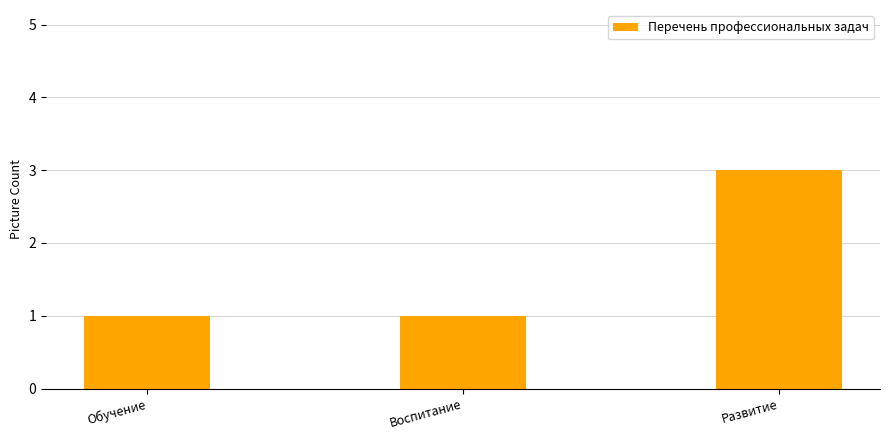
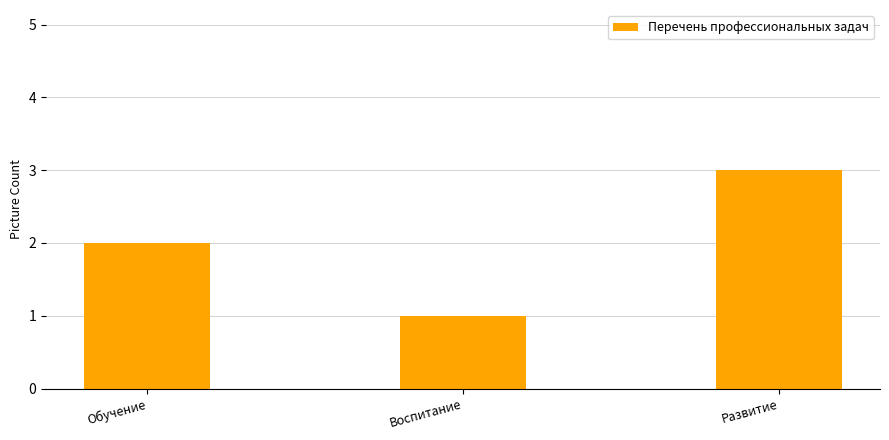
Обучение: 1 -> 2
